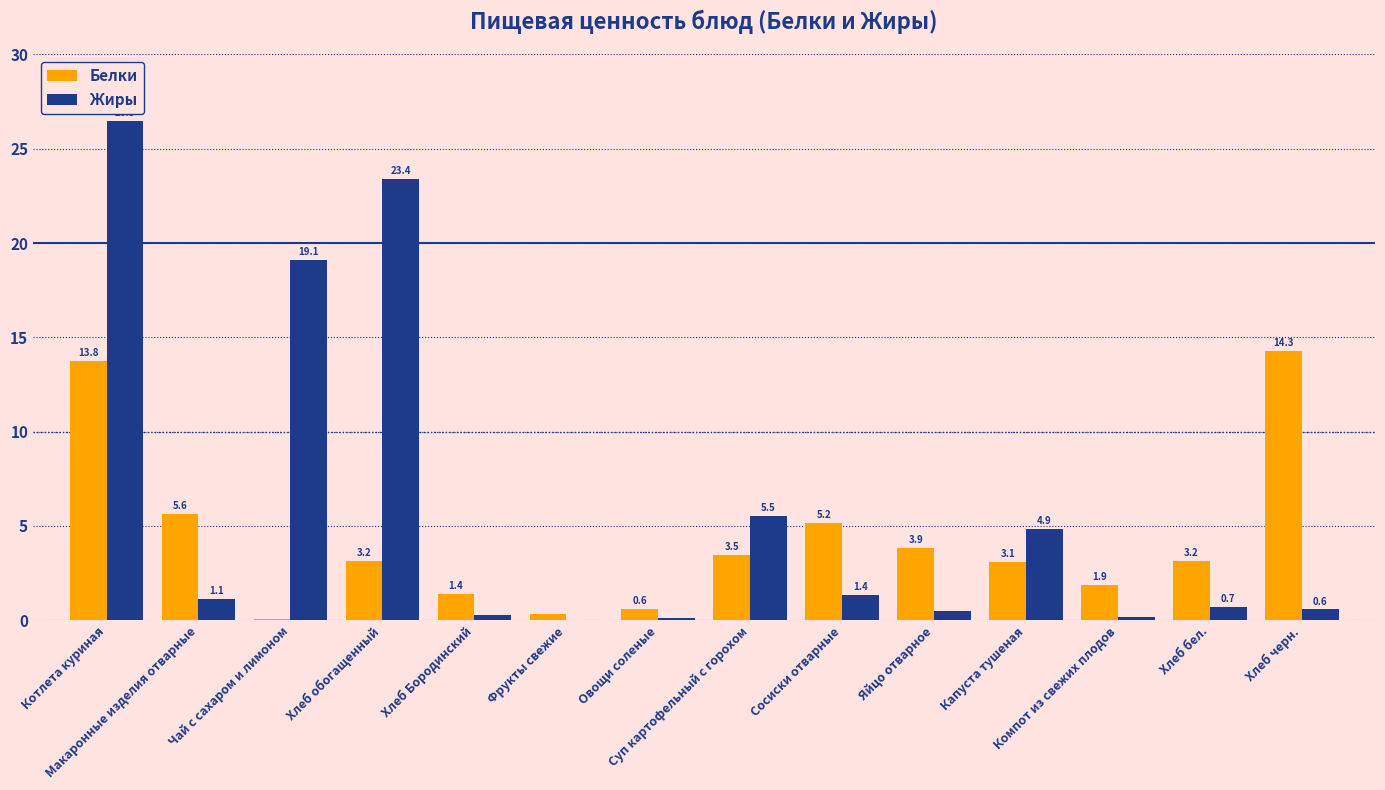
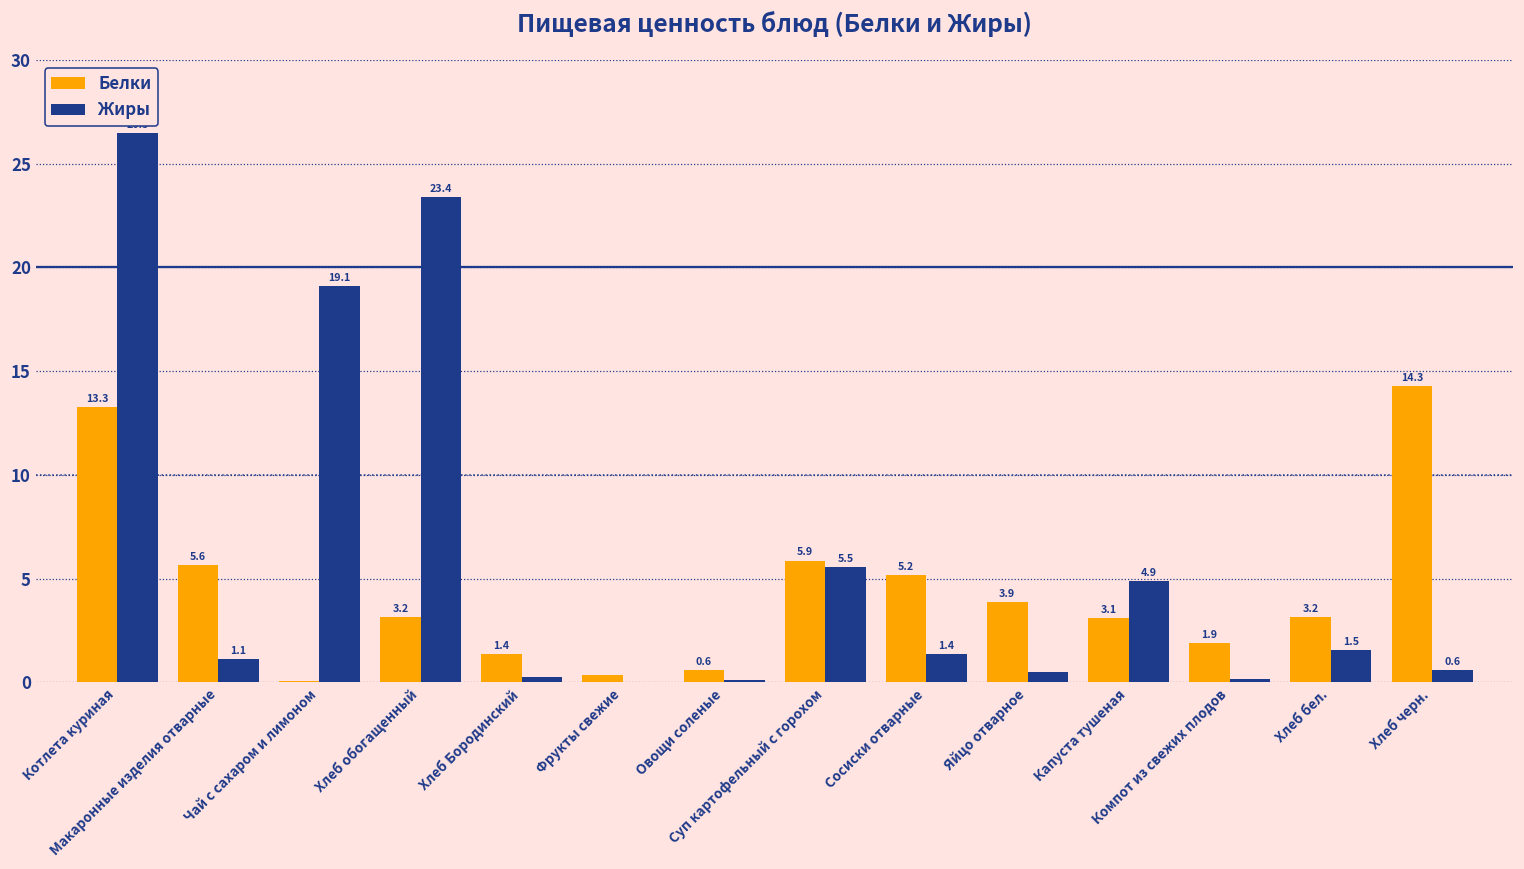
Белки, Котлета куриная: 13.8 -> 13.3
Белки, Суп картофельный с горохом: 3.5 -> 5.9
Жиры, Хлеб бел.: 0.7 -> 1.5
